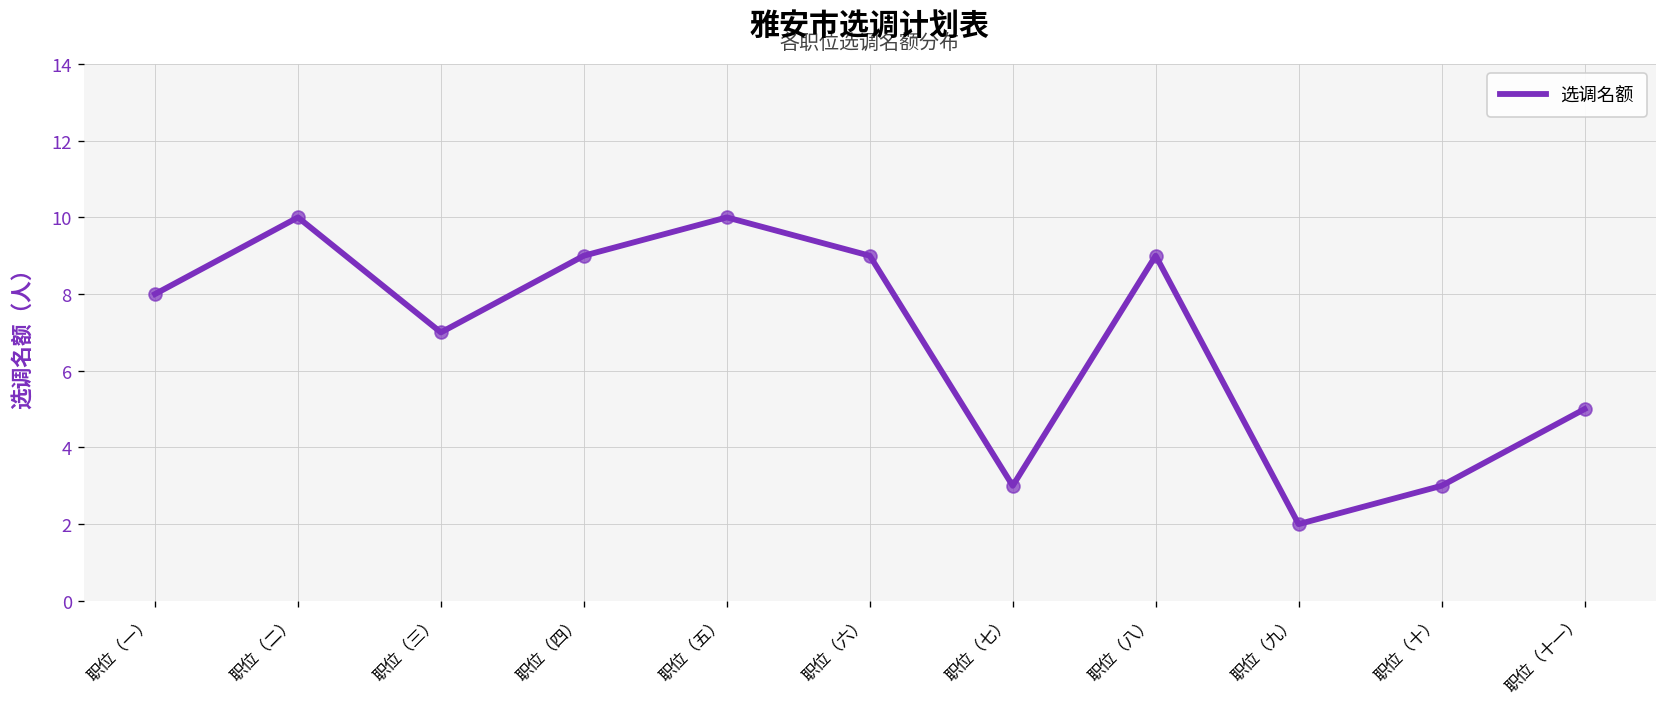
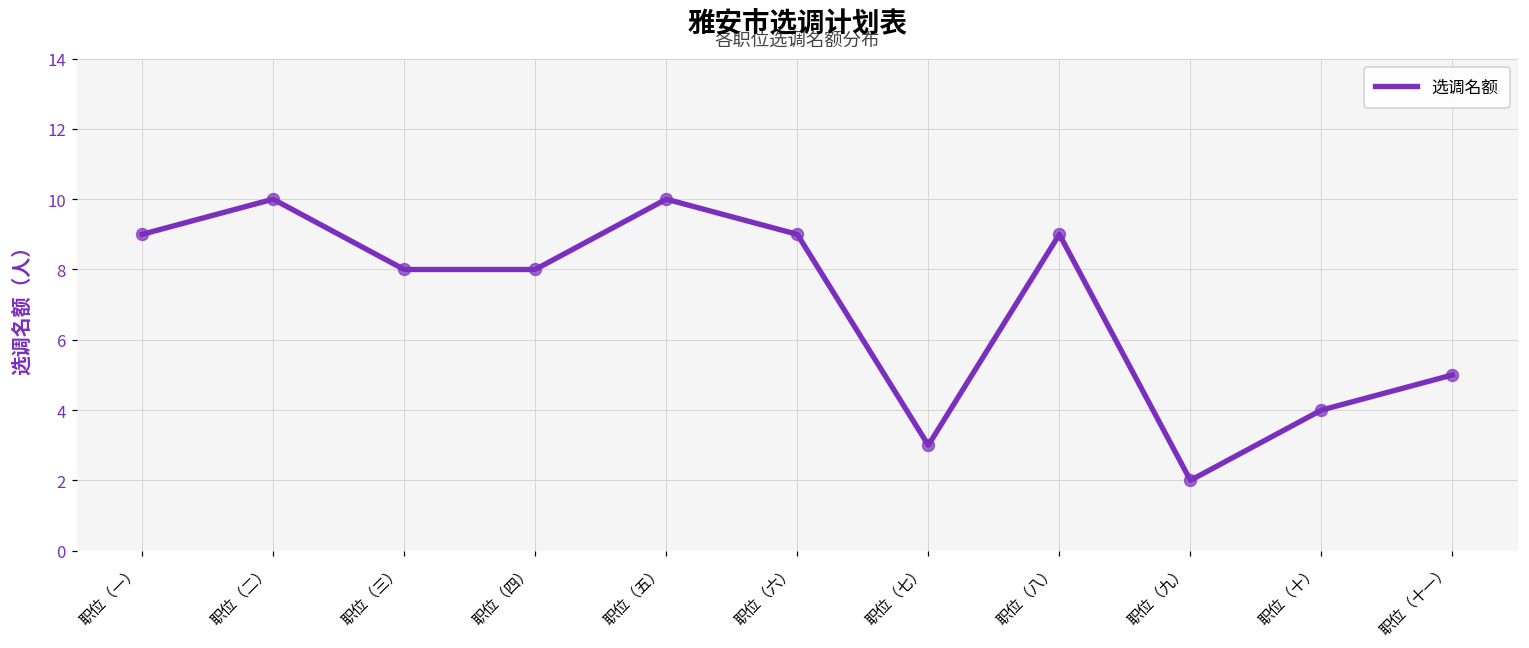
职位（一）: 8 -> 9
职位（三）: 7 -> 8
职位（四）: 9 -> 8
职位（十）: 3 -> 4
